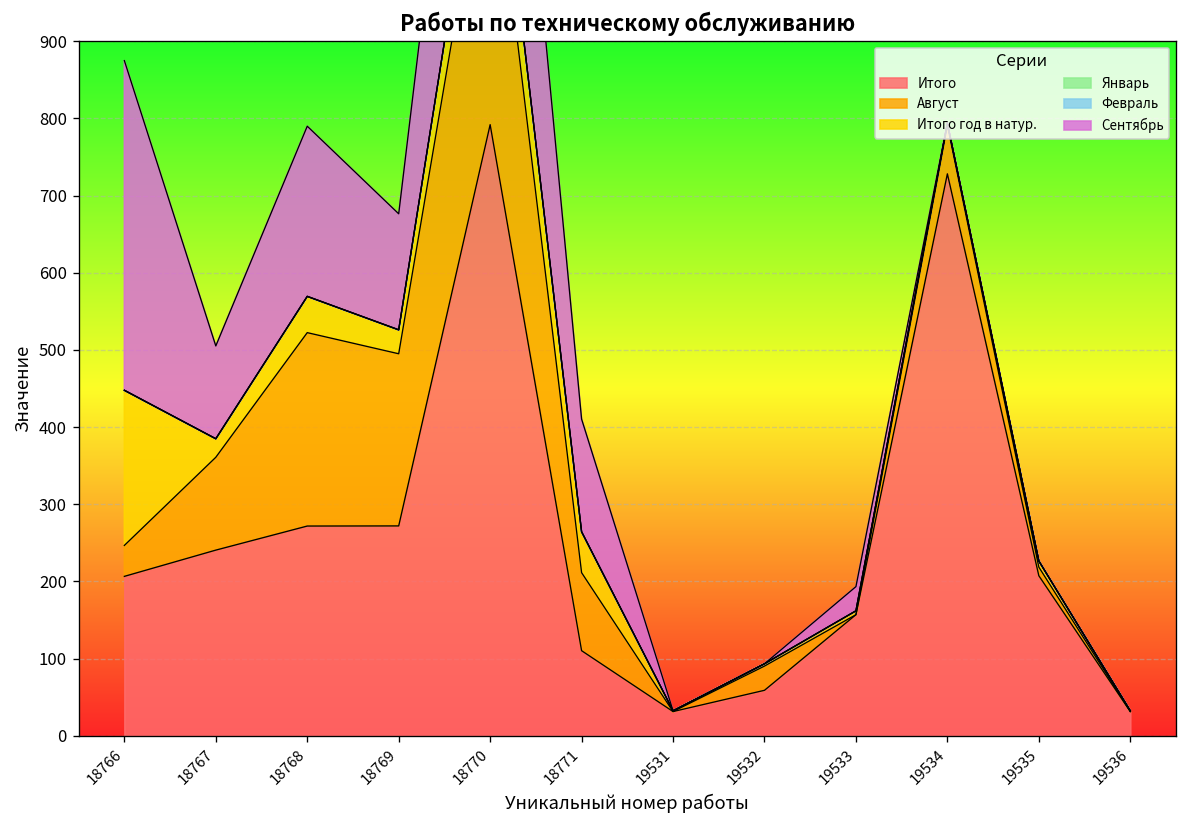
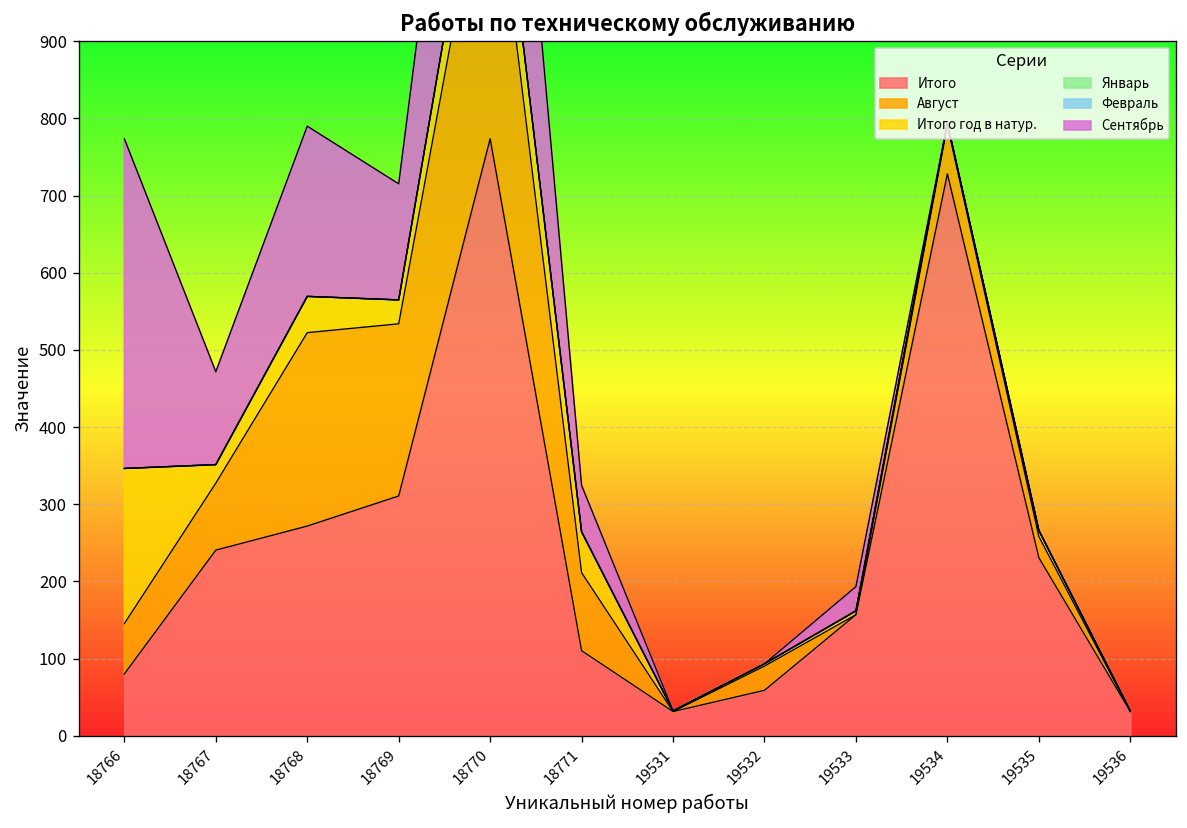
Итого, 18766: 210 -> 80
Август, 18766: 40 -> 70
Август, 18767: 120 -> 90
Итого, 18769: 270 -> 310
Итого, 18770: 790 -> 770
Сентябрь, 18771: 150 -> 60
Итого, 19535: 210 -> 230
Август, 19535: 10 -> 30
